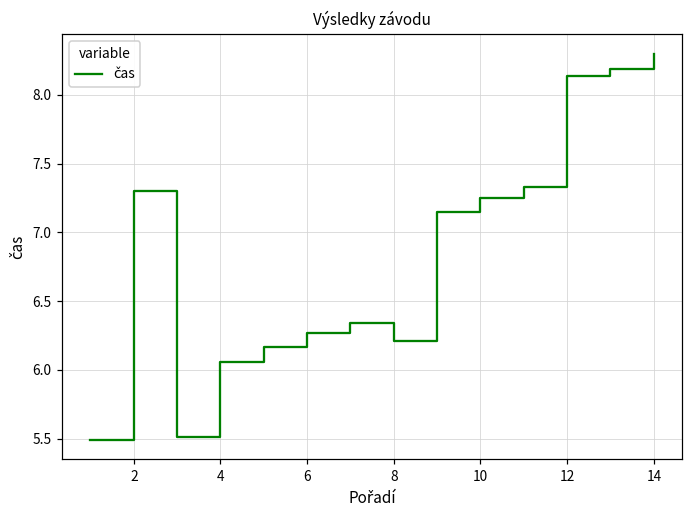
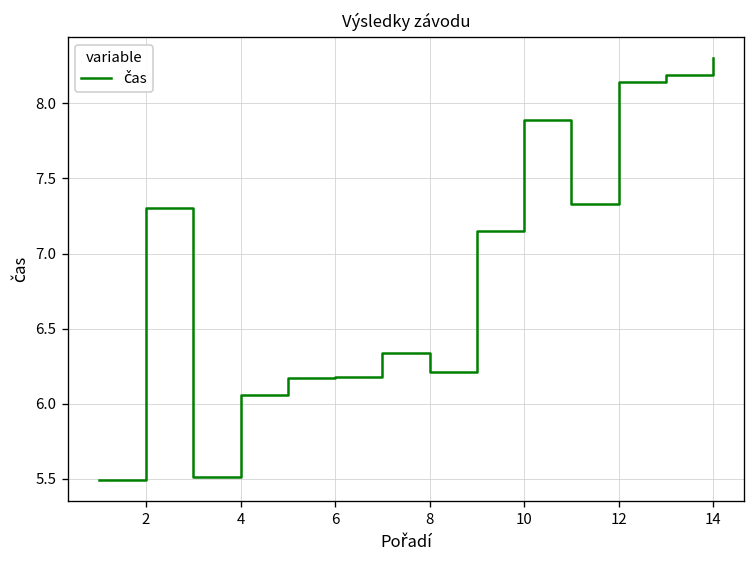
6: 6.27 -> 6.18
10: 7.25 -> 7.89
